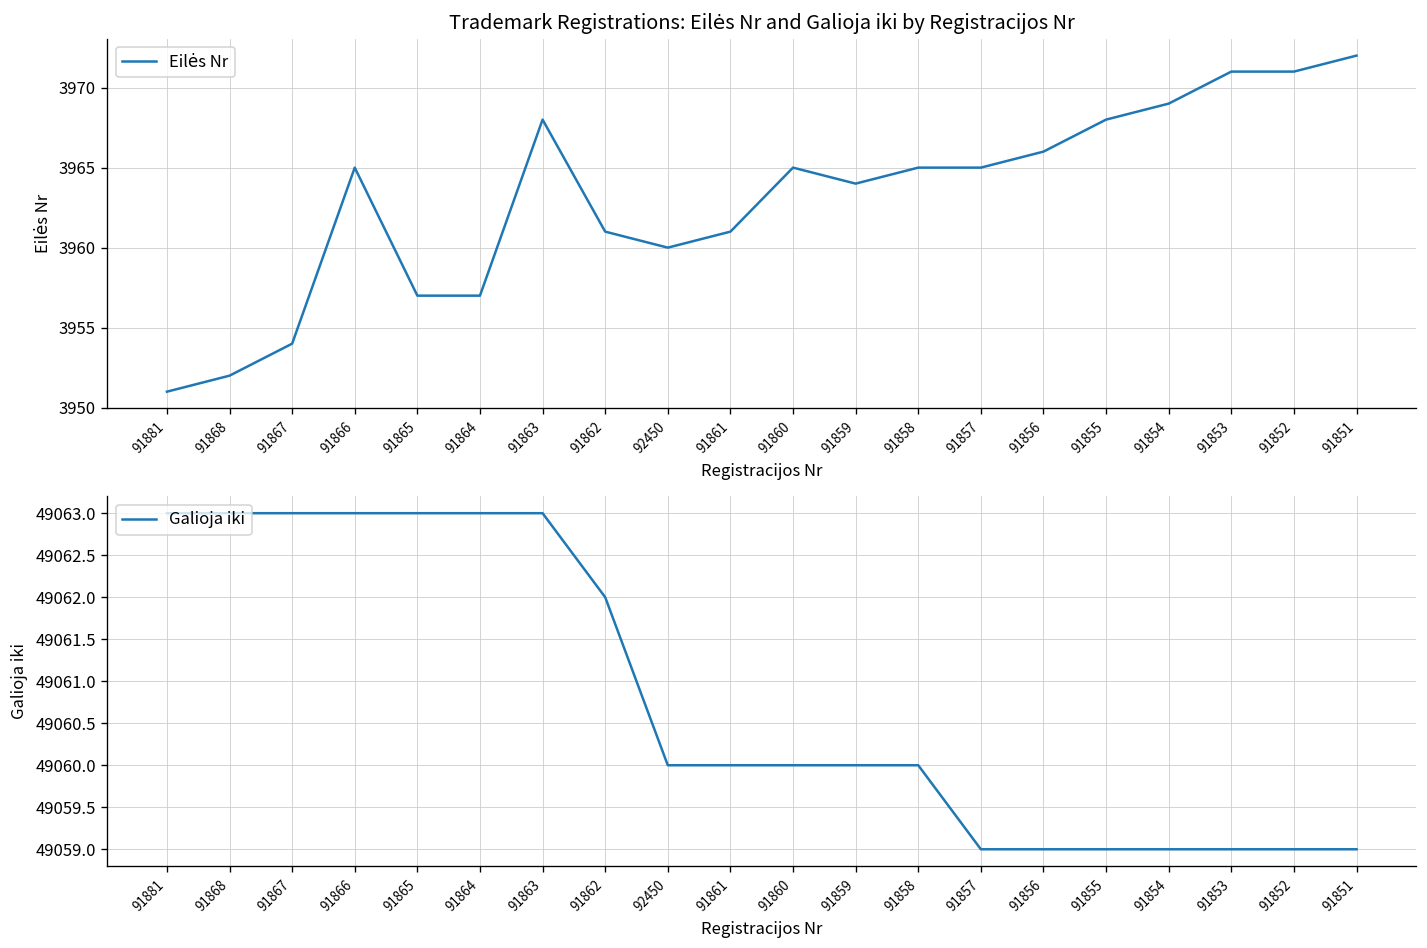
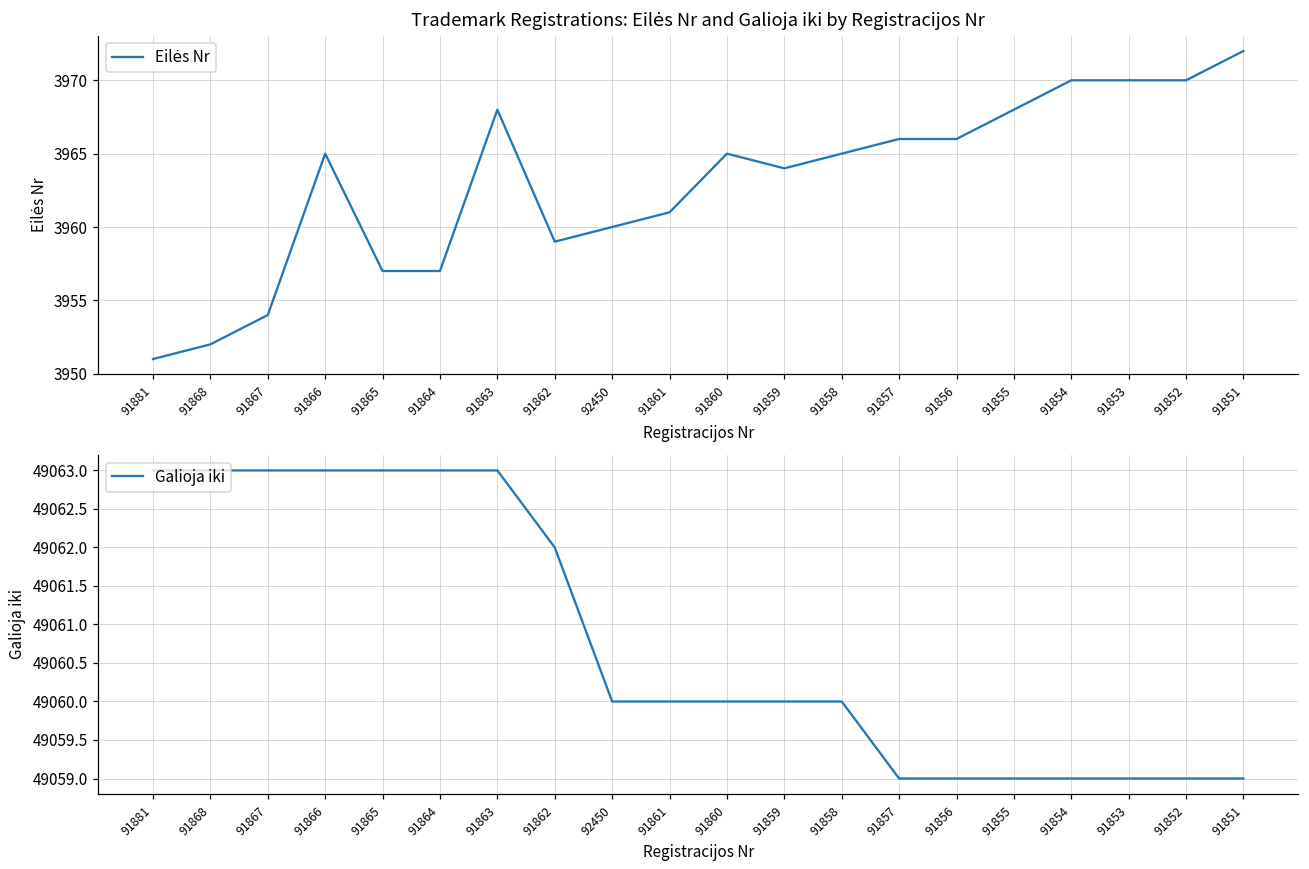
Trademark Registrations: Eilės Nr and Galioja iki by Registracijos Nr, 91862: 3961 -> 3959
Trademark Registrations: Eilės Nr and Galioja iki by Registracijos Nr, 91857: 3965 -> 3966
Trademark Registrations: Eilės Nr and Galioja iki by Registracijos Nr, 91854: 3969 -> 3970
Trademark Registrations: Eilės Nr and Galioja iki by Registracijos Nr, 91853: 3971 -> 3970
Trademark Registrations: Eilės Nr and Galioja iki by Registracijos Nr, 91852: 3971 -> 3970
